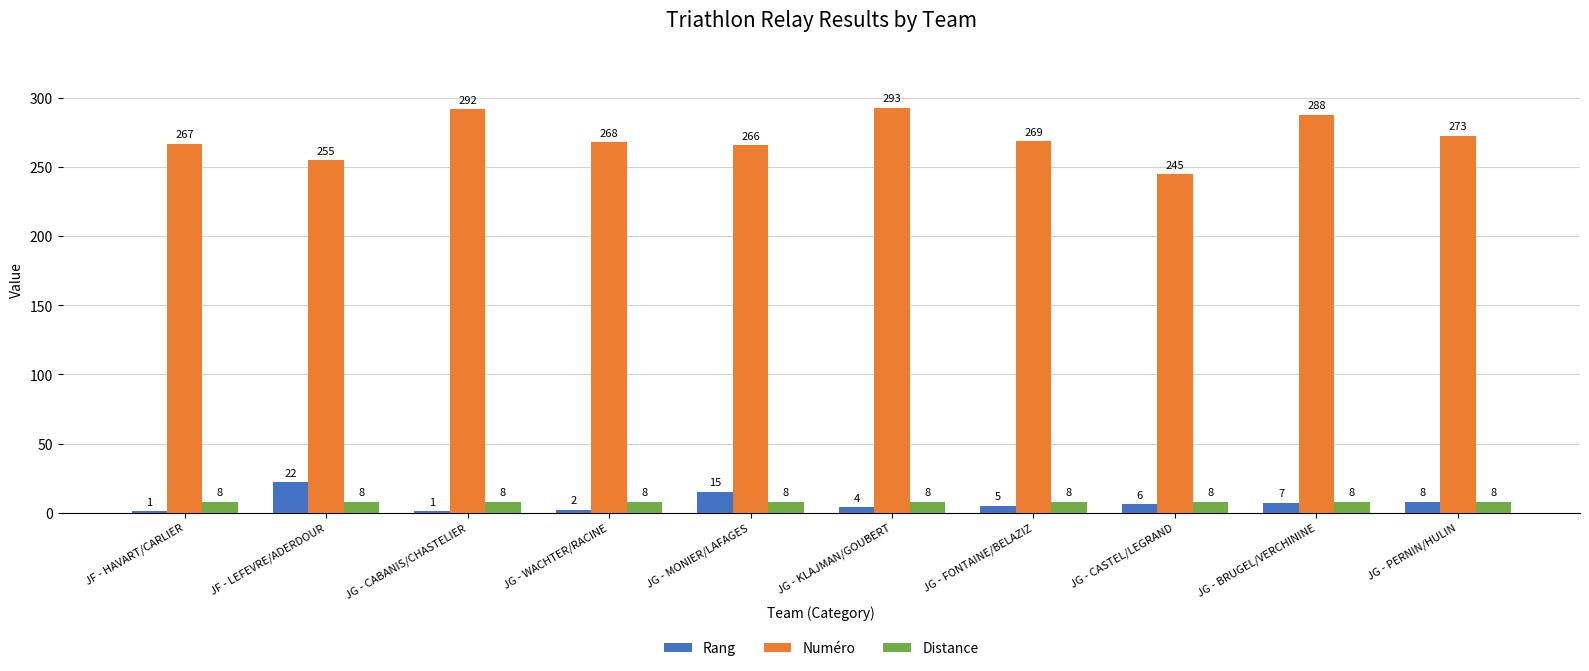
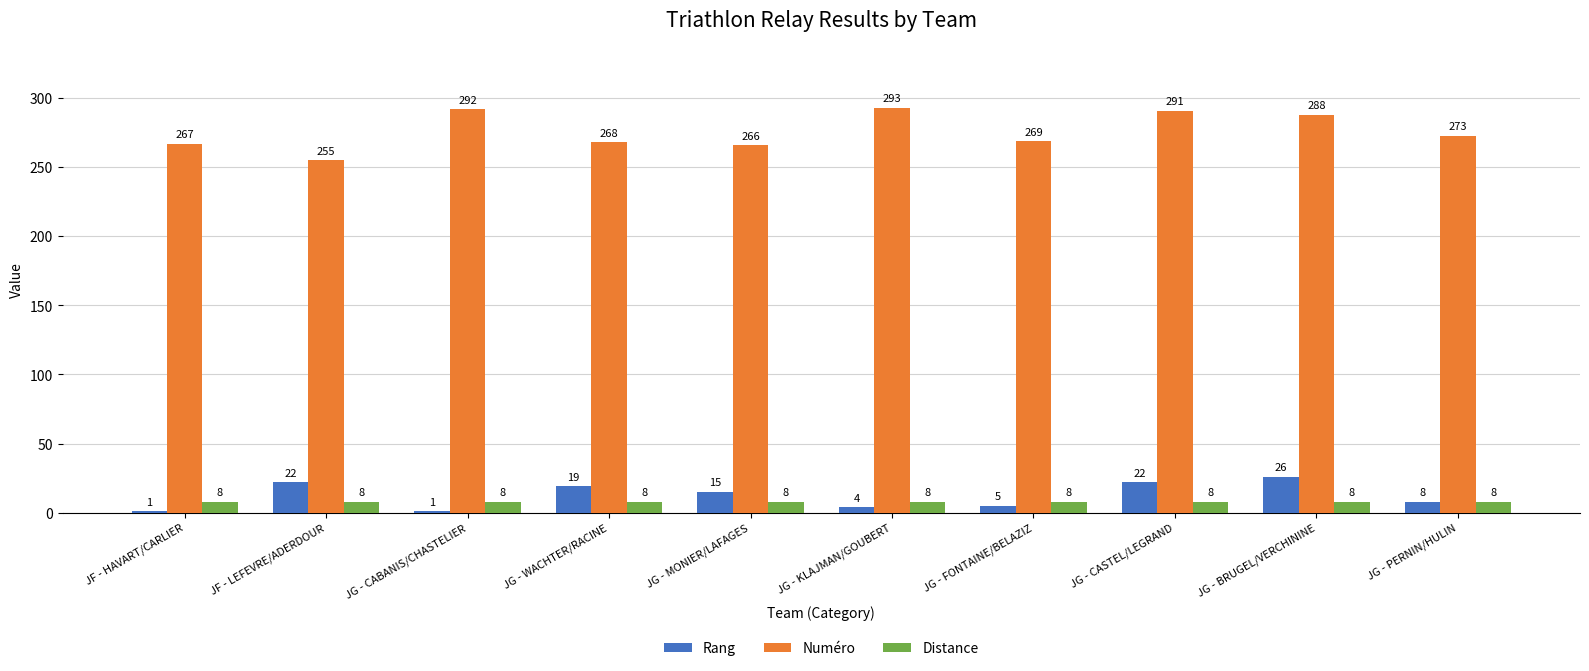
Rang, JG - WACHTER/RACINE: 2 -> 19
Rang, JG - CASTEL/LEGRAND: 6 -> 22
Numéro, JG - CASTEL/LEGRAND: 245 -> 291
Rang, JG - BRUGEL/VERCHININE: 7 -> 26
